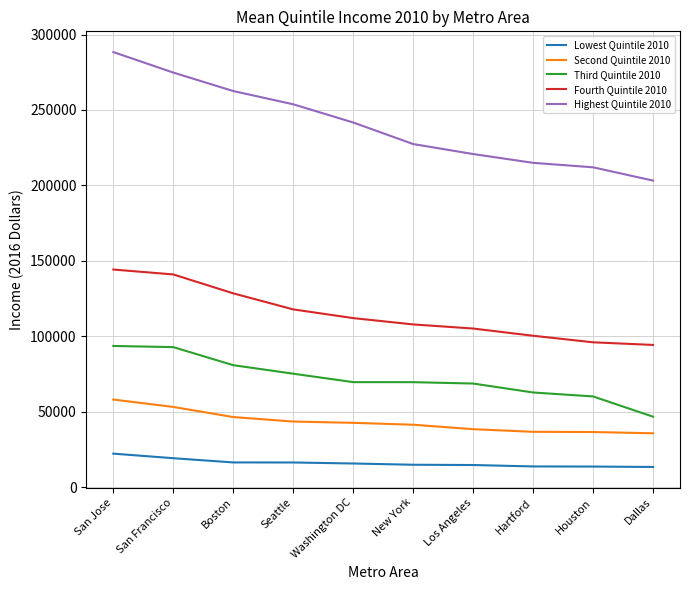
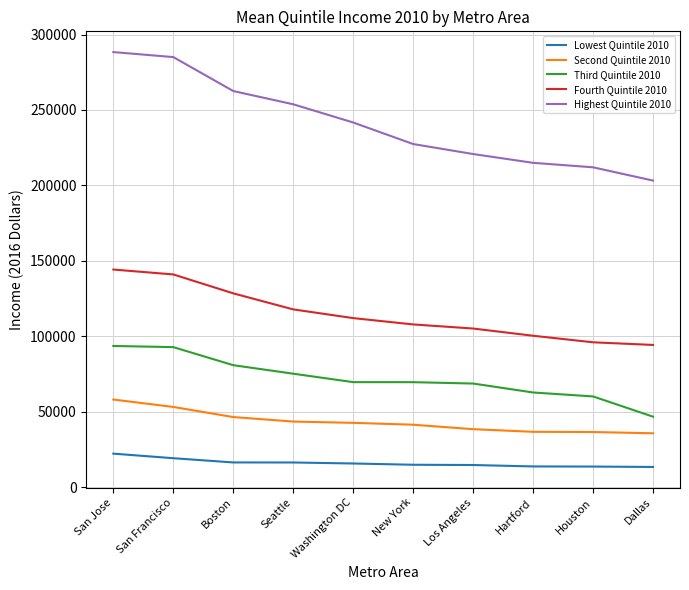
Highest Quintile 2010, San Francisco: 275000 -> 285000
